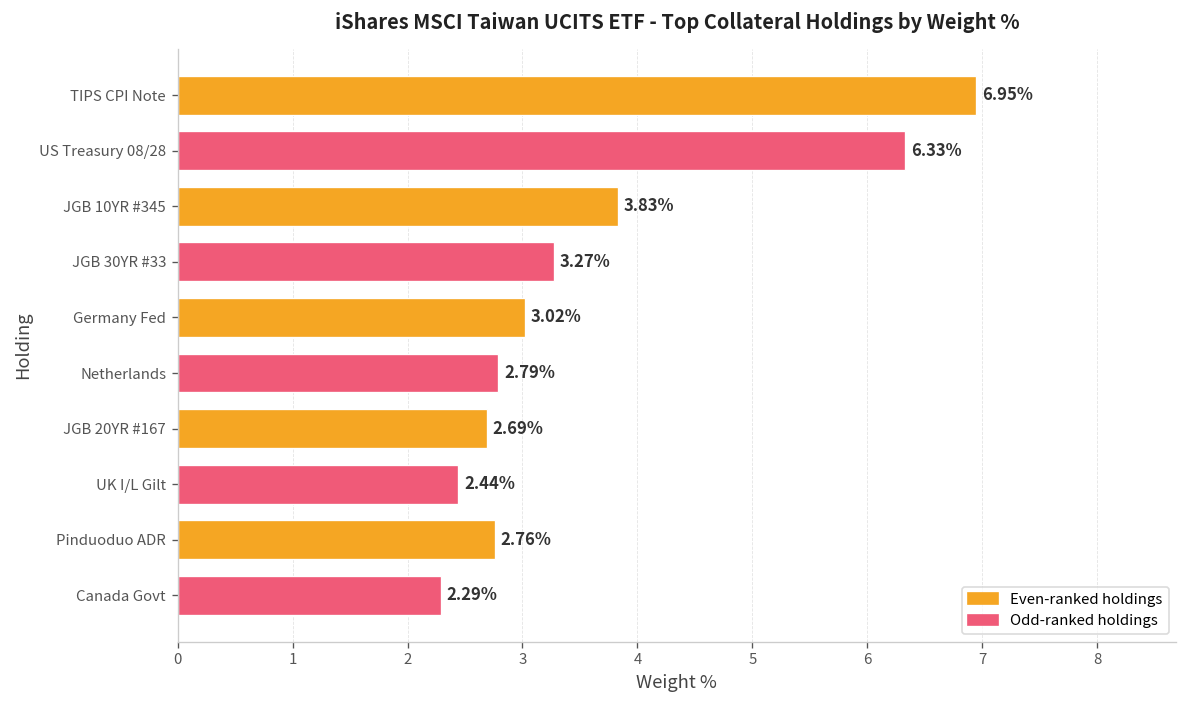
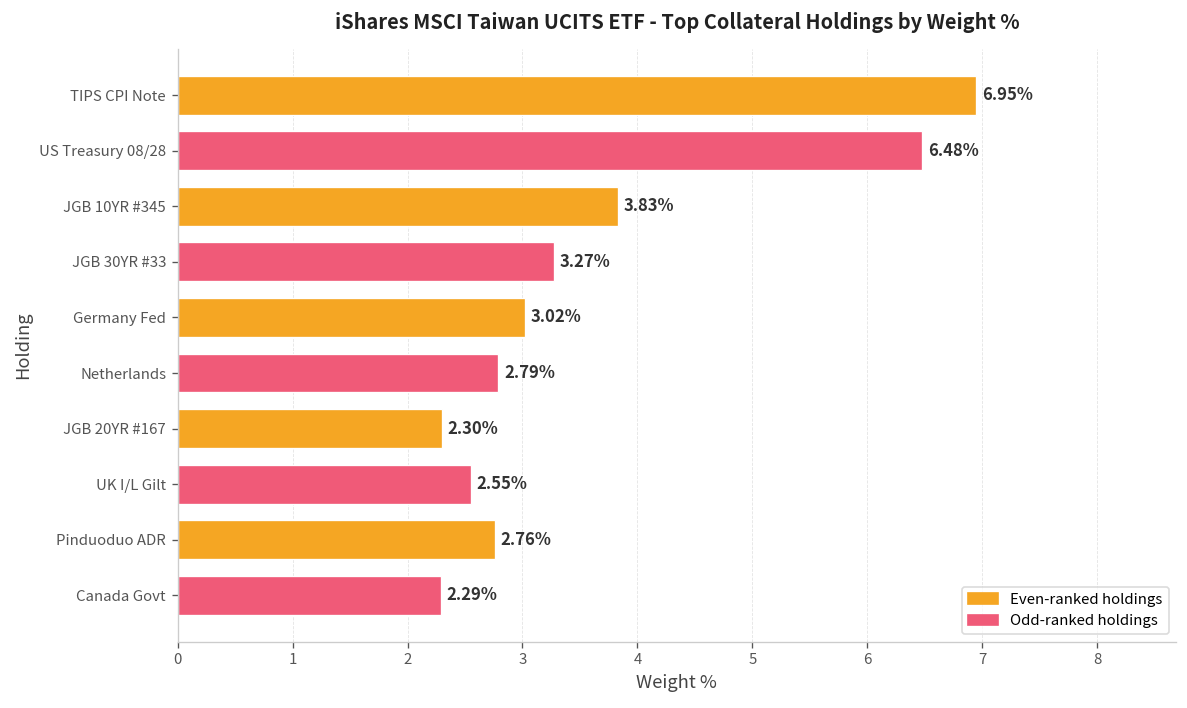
US Treasury 08/28: 6.33% -> 6.48%
JGB 20YR #167: 2.69% -> 2.30%
UK I/L Gilt: 2.44% -> 2.55%
